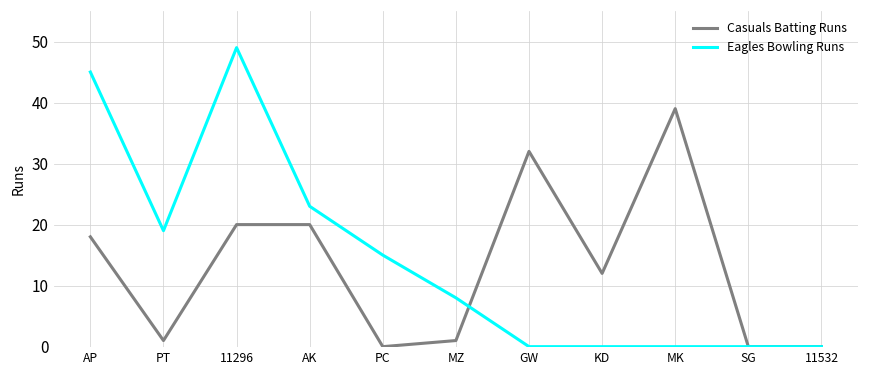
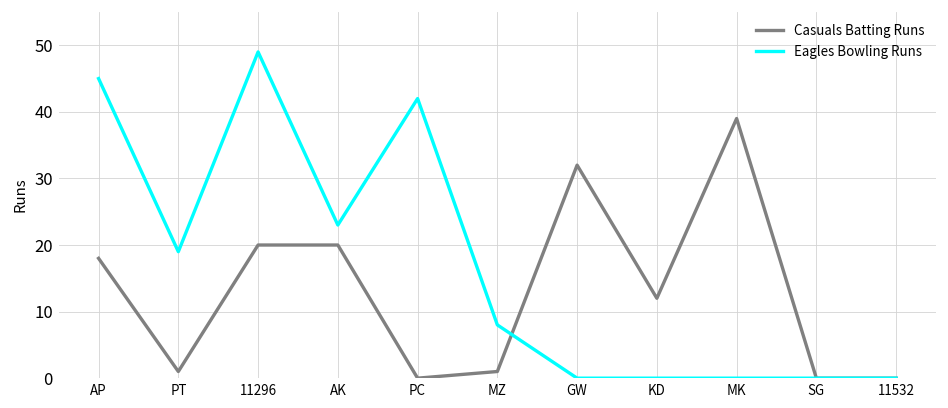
Eagles Bowling Runs, PC: 15 -> 42
